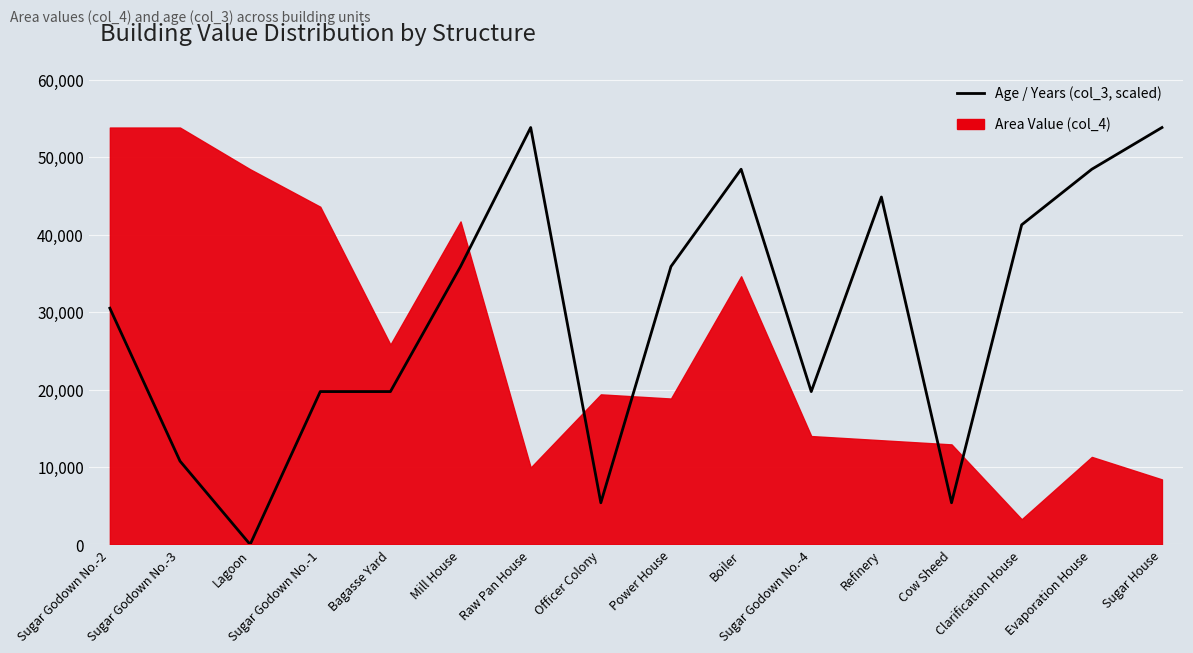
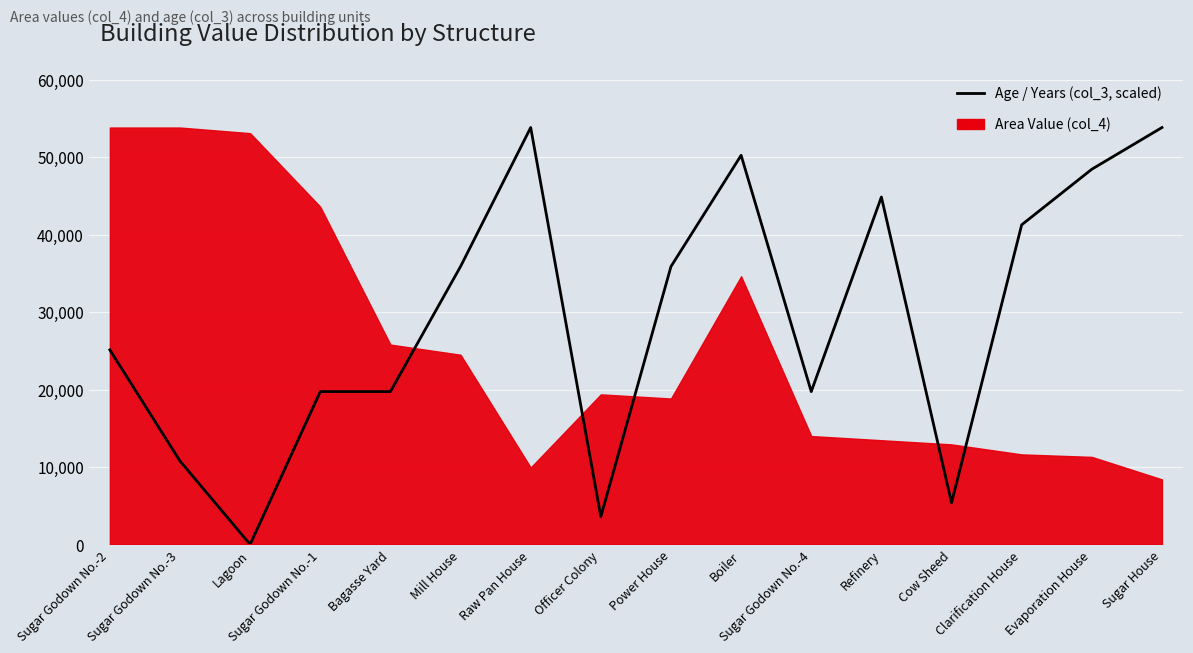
Age / Years (col_3, scaled), Sugar Godown No.-2: 30,000 -> 25,000
Area Value (col_4), Lagoon: 48,000 -> 53,000
Area Value (col_4), Mill House: 42,000 -> 24,000
Age / Years (col_3, scaled), Officer Colony: 5,000 -> 4,000
Age / Years (col_3, scaled), Boiler: 48,000 -> 50,000
Area Value (col_4), Clarification House: 3,000 -> 12,000
